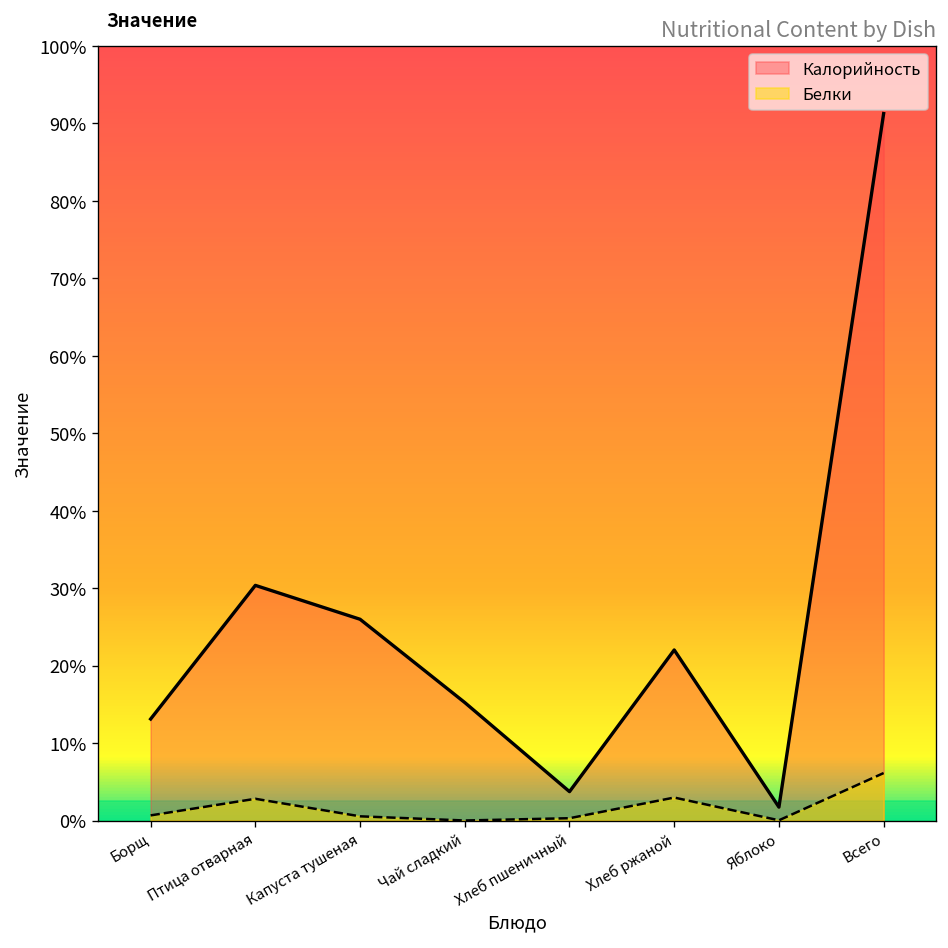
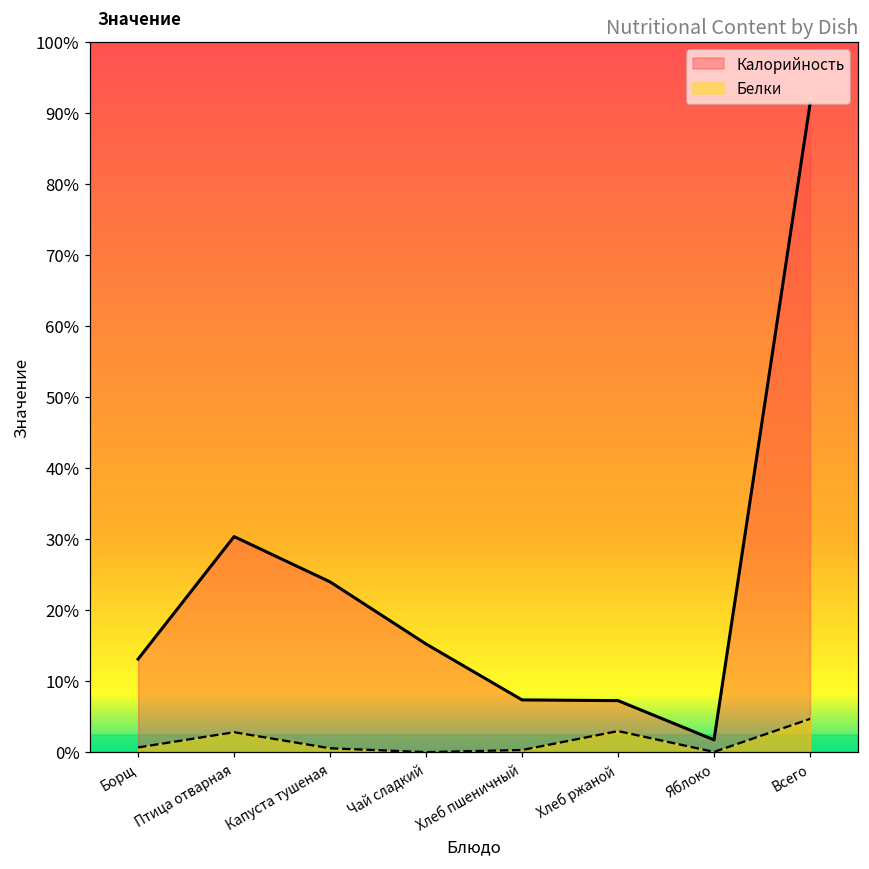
Калорийность, Капуста тушеная: 26% -> 24%
Калорийность, Хлеб пшеничный: 4% -> 7%
Калорийность, Хлеб ржаной: 22% -> 7%
Белки, Всего: 6% -> 5%
